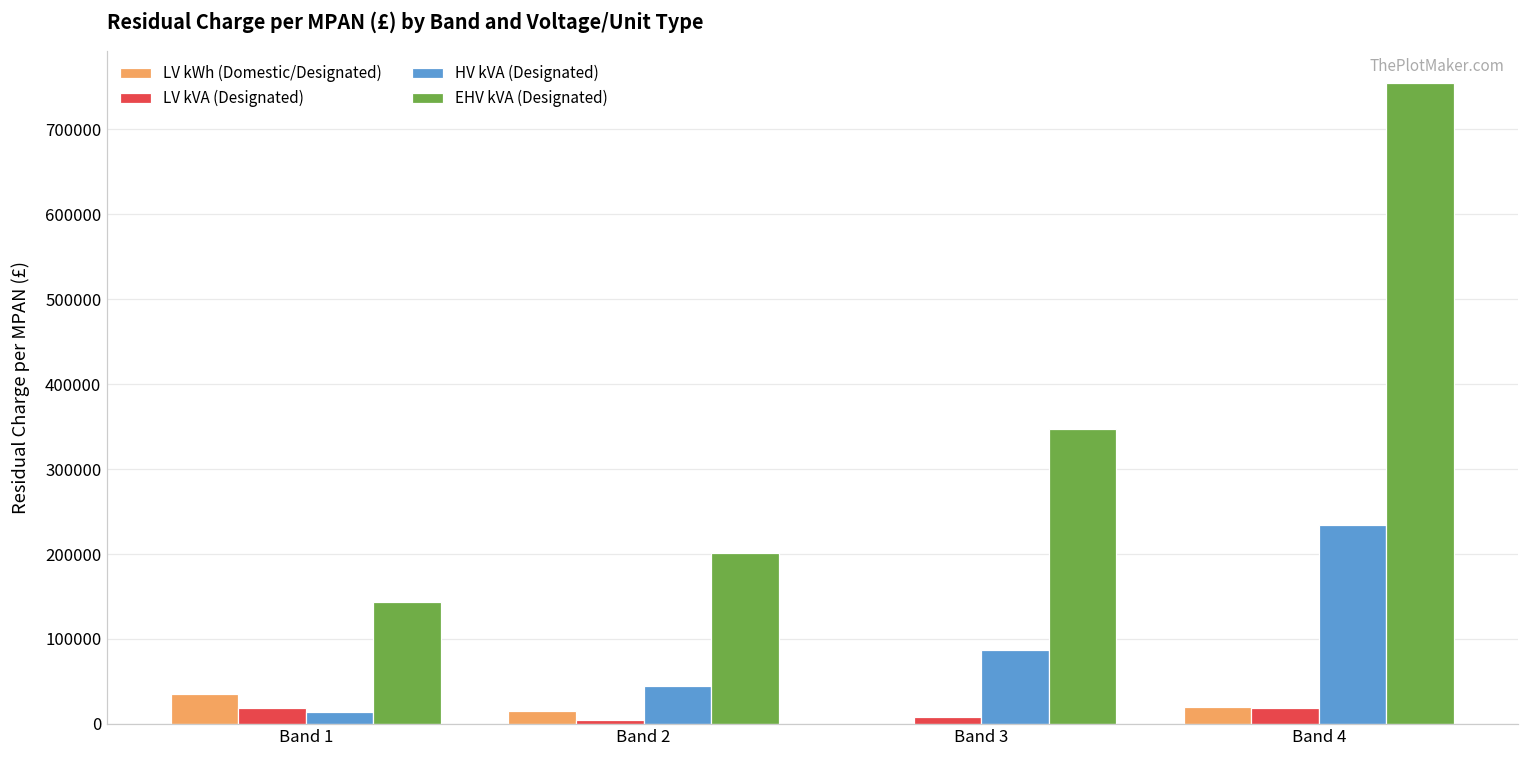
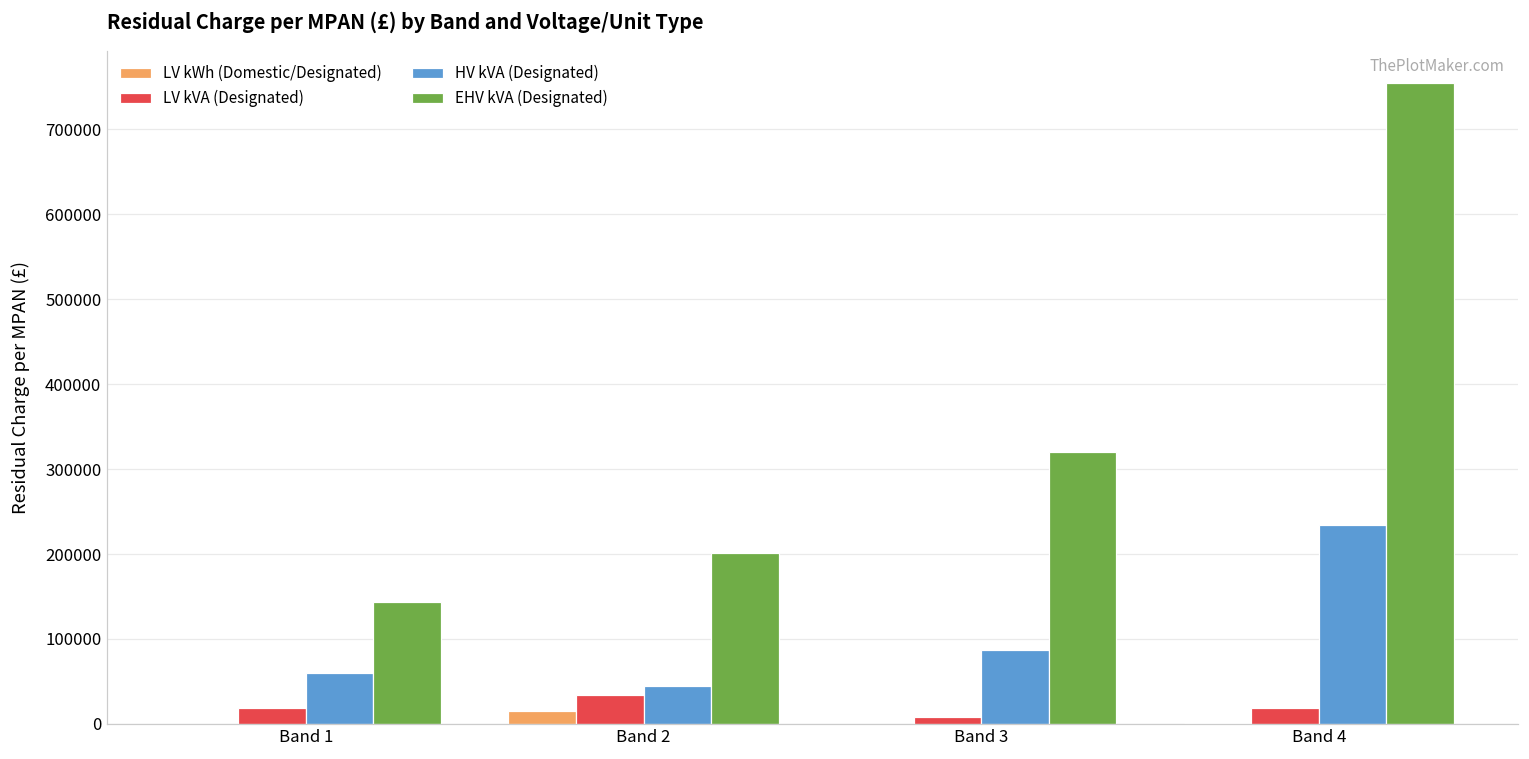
LV kWh (Domestic/Designated), Band 1: 30000 -> 0
HV kVA (Designated), Band 1: 10000 -> 60000
LV kVA (Designated), Band 2: 10000 -> 30000
EHV kVA (Designated), Band 3: 350000 -> 320000
LV kWh (Domestic/Designated), Band 4: 20000 -> 0
